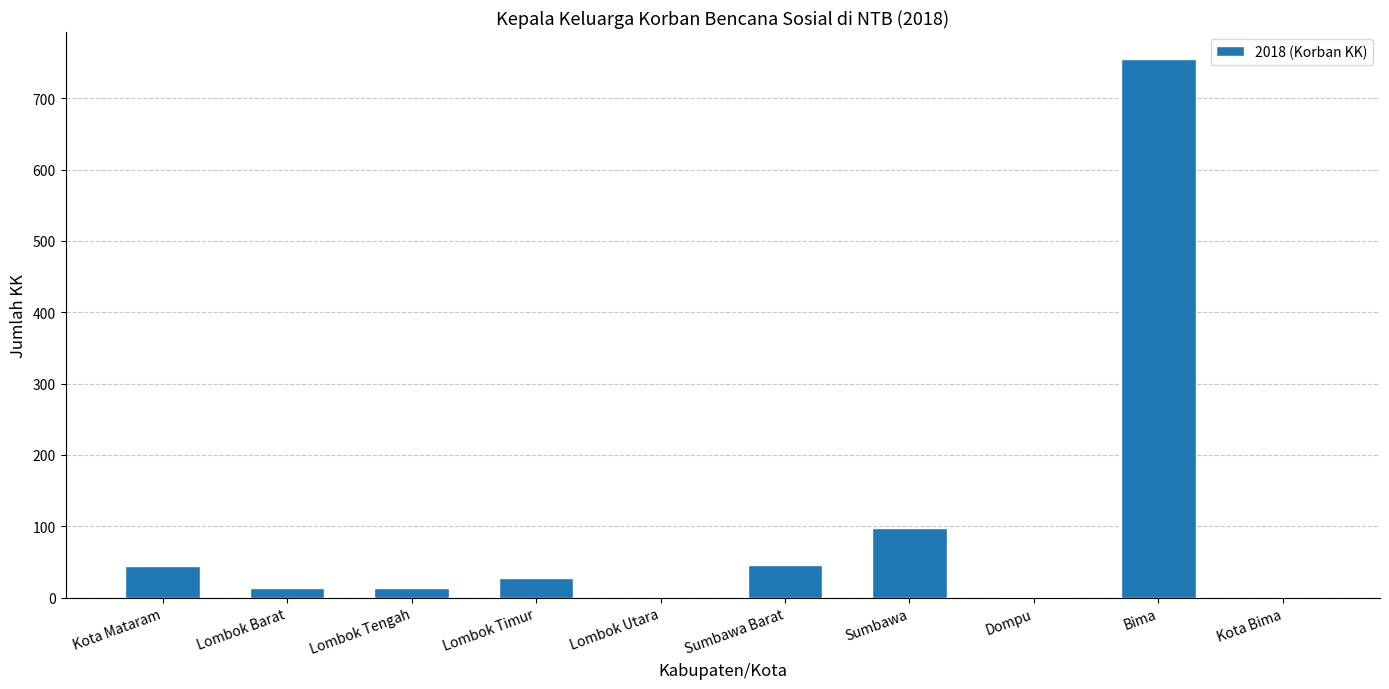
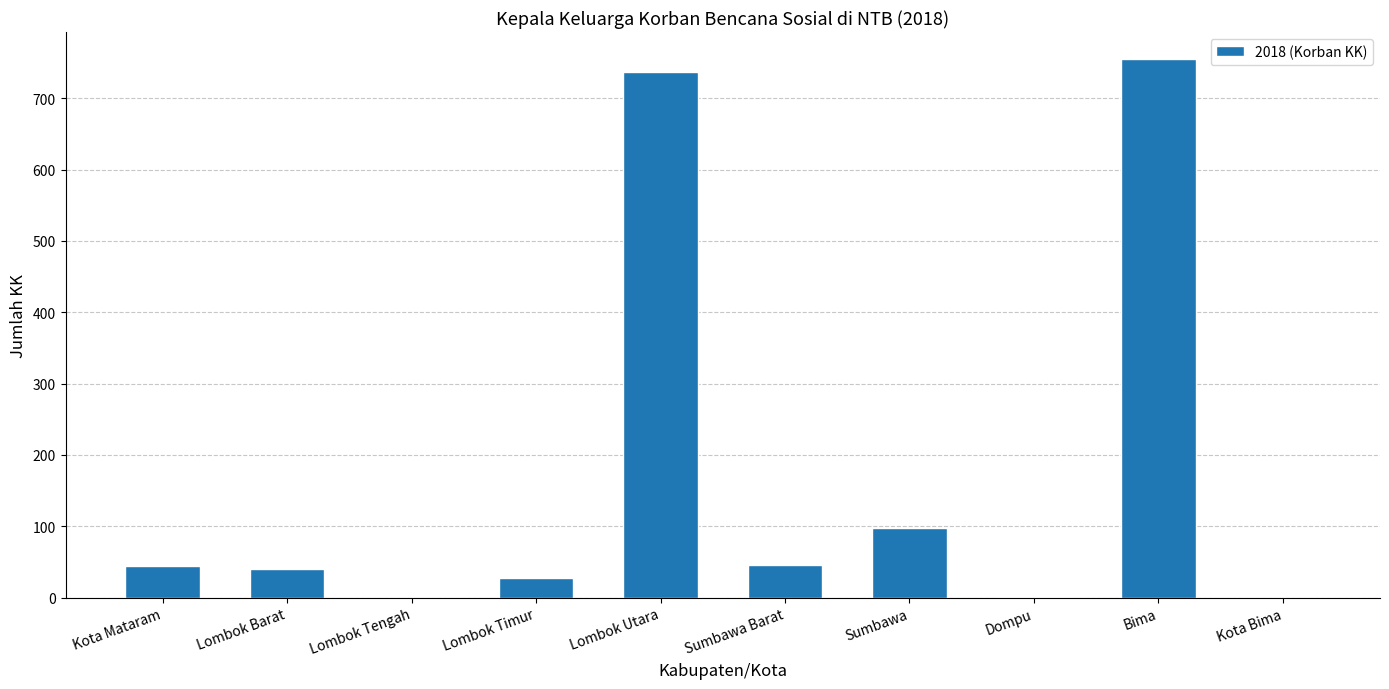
Lombok Barat: 10 -> 40
Lombok Tengah: 10 -> 0
Lombok Utara: 0 -> 740
